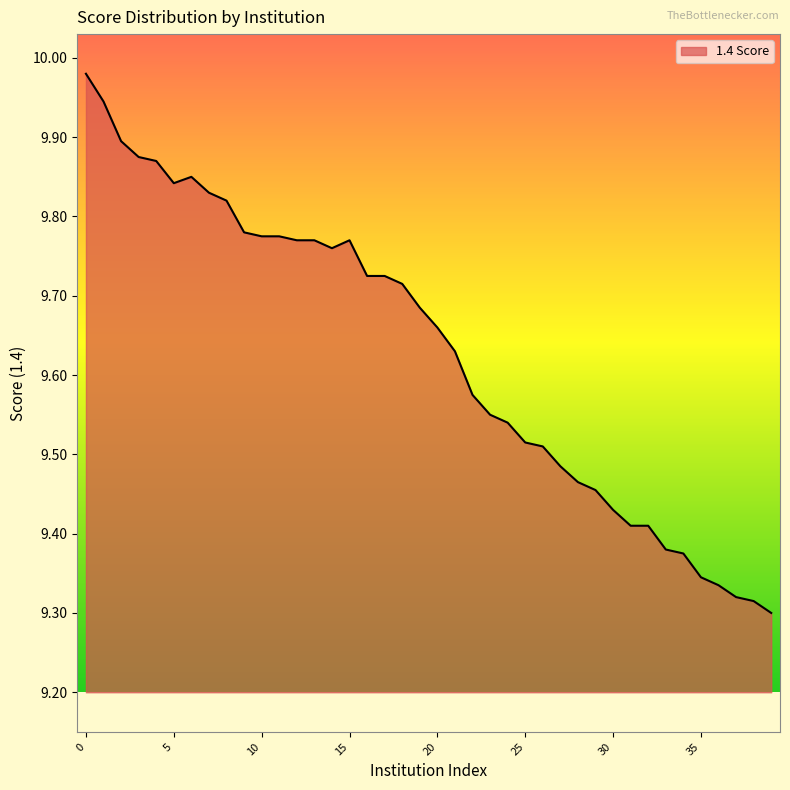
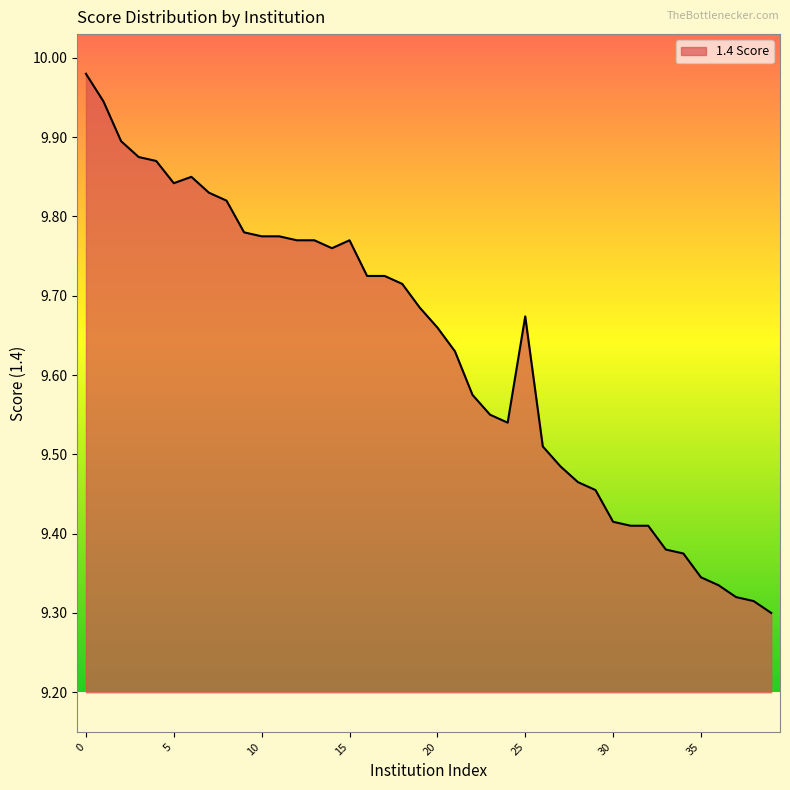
25: 9.52 -> 9.67
30: 9.43 -> 9.42
